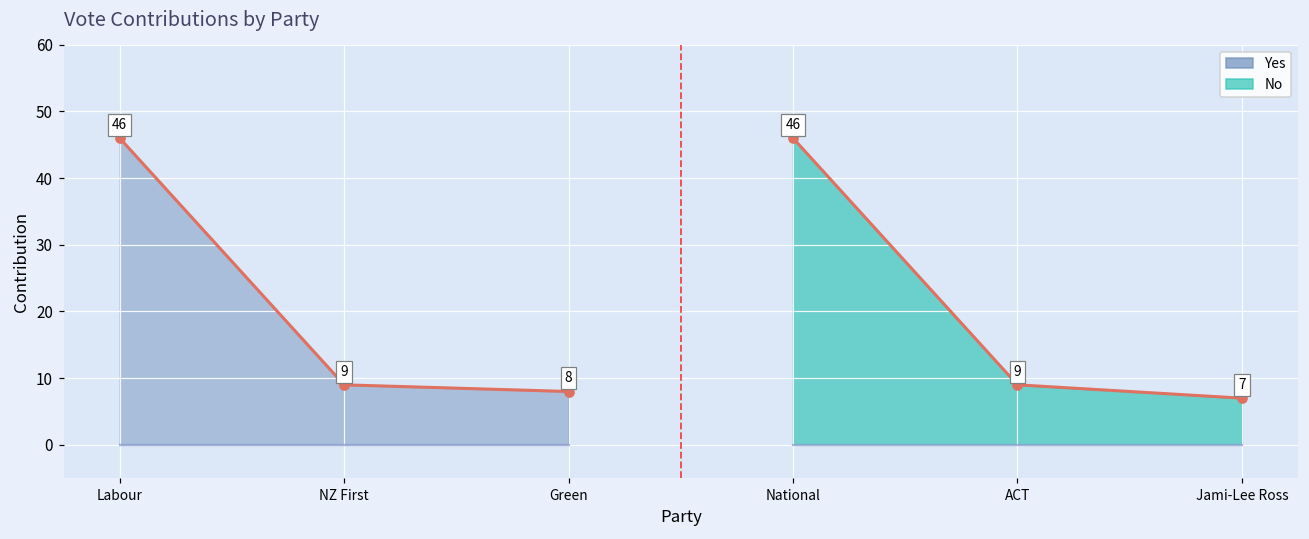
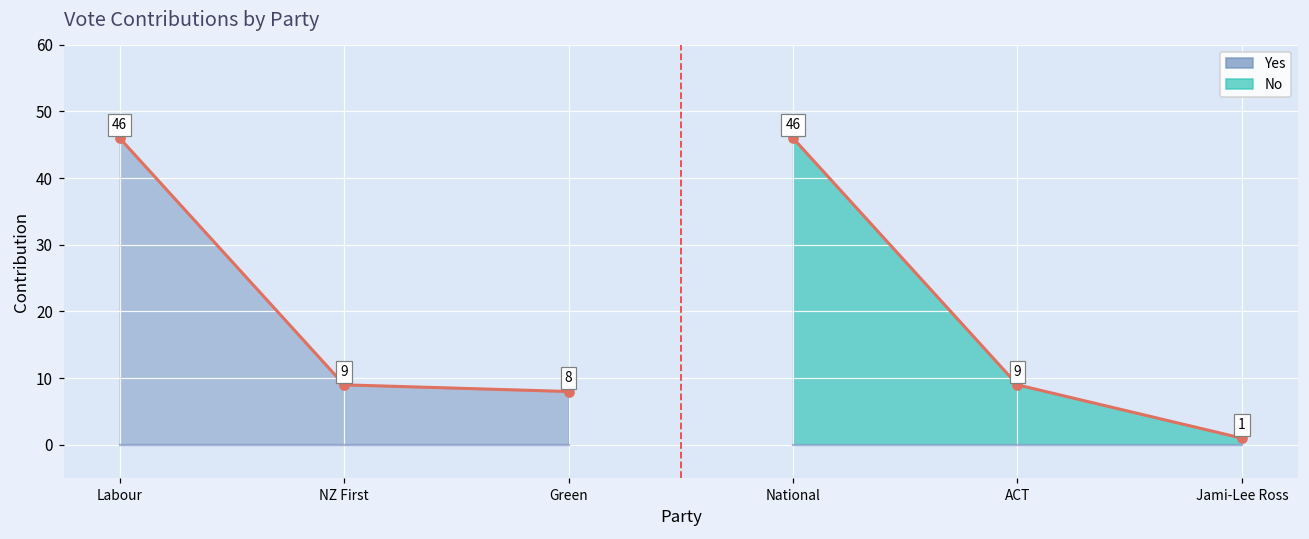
No, Jami-Lee Ross: 7 -> 1
